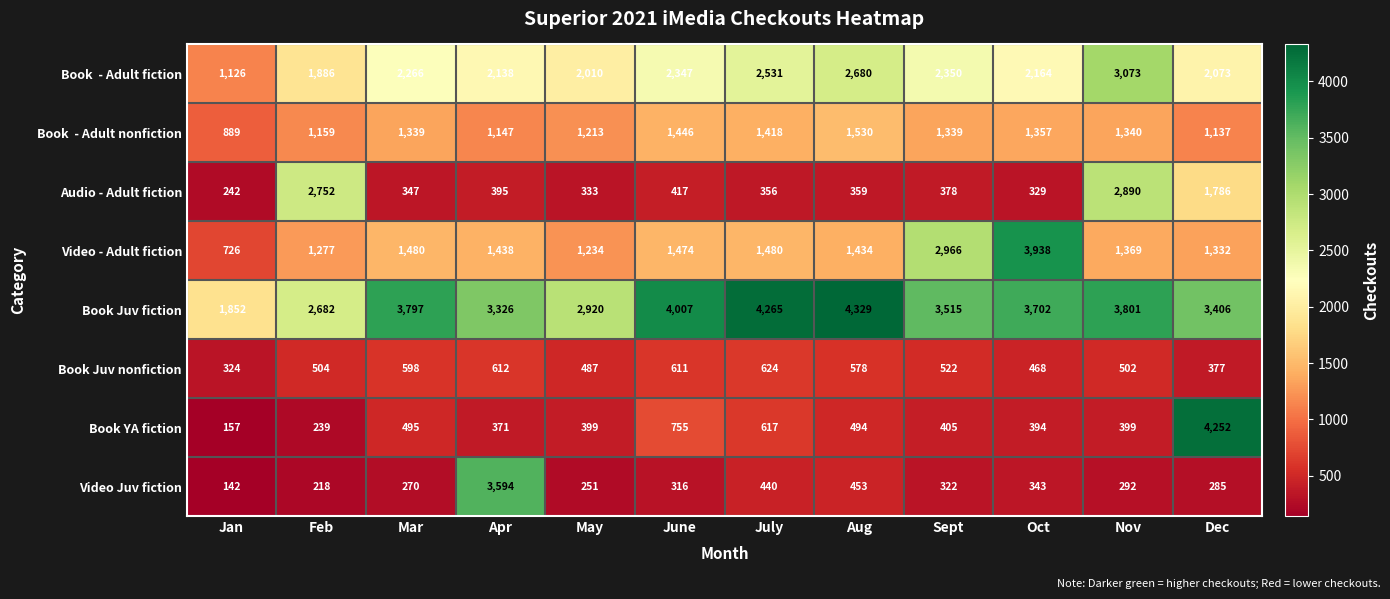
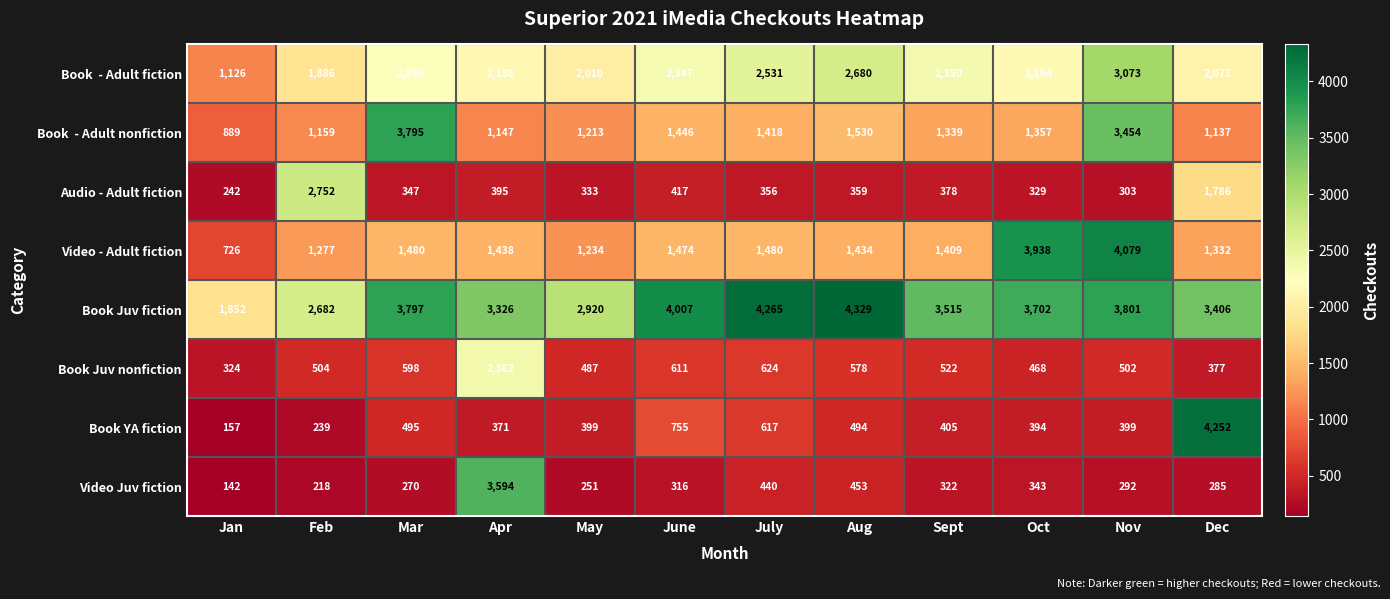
Book - Adult nonfiction, Mar: 1,339 -> 3,795
Book - Adult nonfiction, Nov: 1,340 -> 3,454
Audio - Adult fiction, Nov: 2,890 -> 303
Video - Adult fiction, Sept: 2,966 -> 1,409
Video - Adult fiction, Nov: 1,369 -> 4,079
Book Juv nonfiction, Apr: 612 -> 2,382
